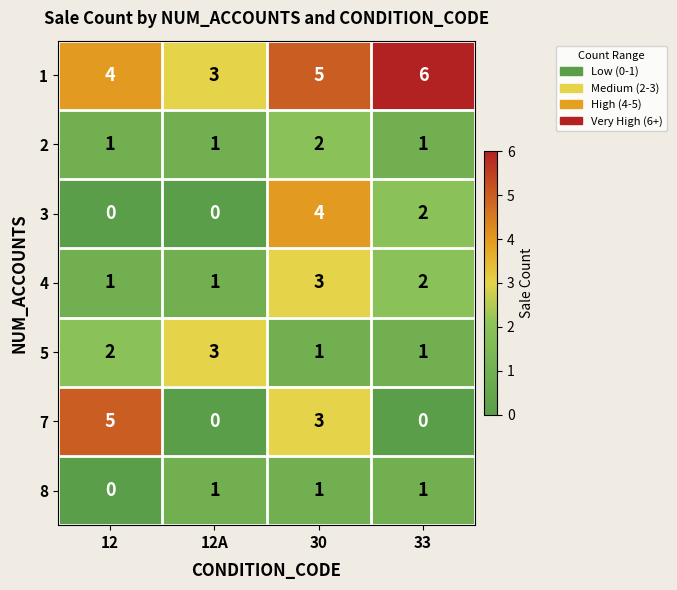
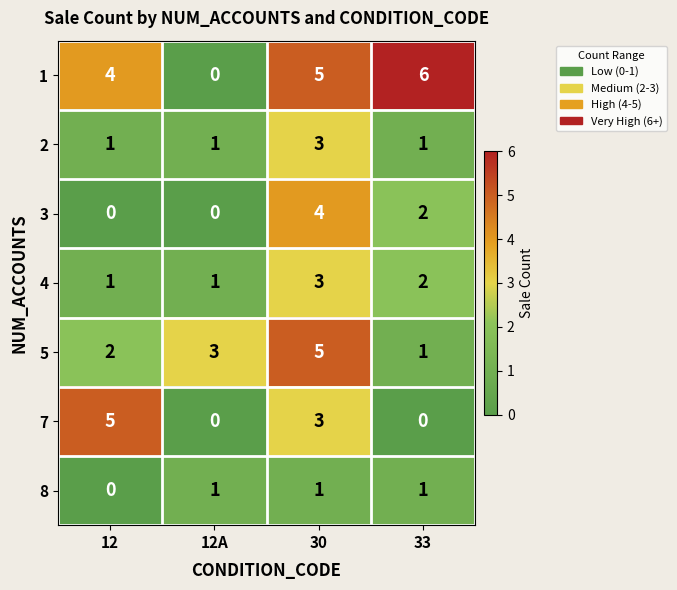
1, 12A: 3 -> 0
2, 30: 2 -> 3
5, 30: 1 -> 5
